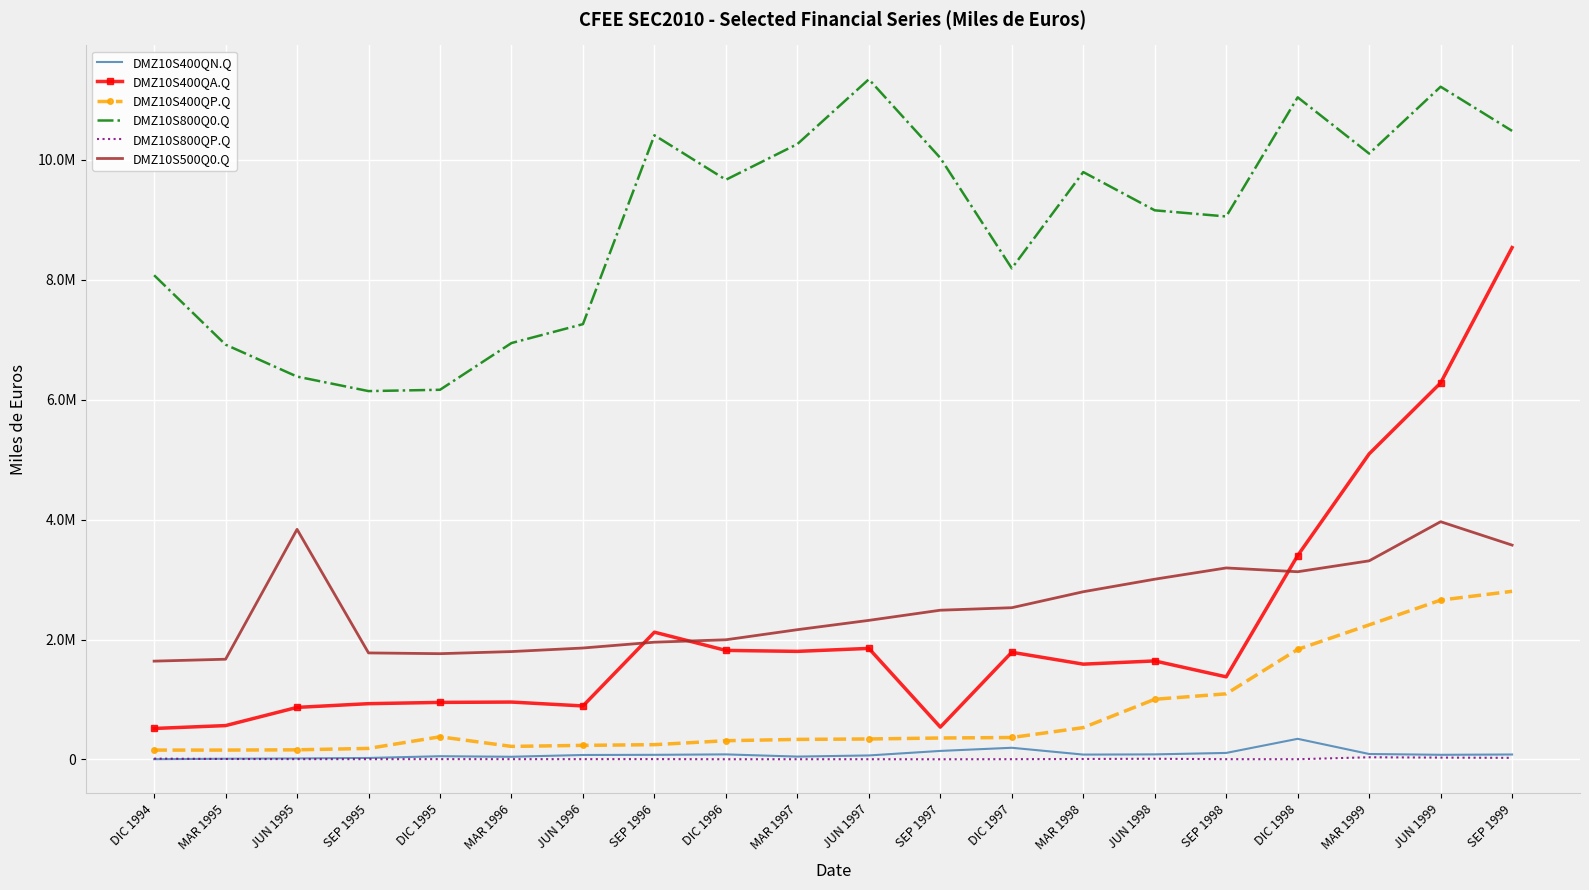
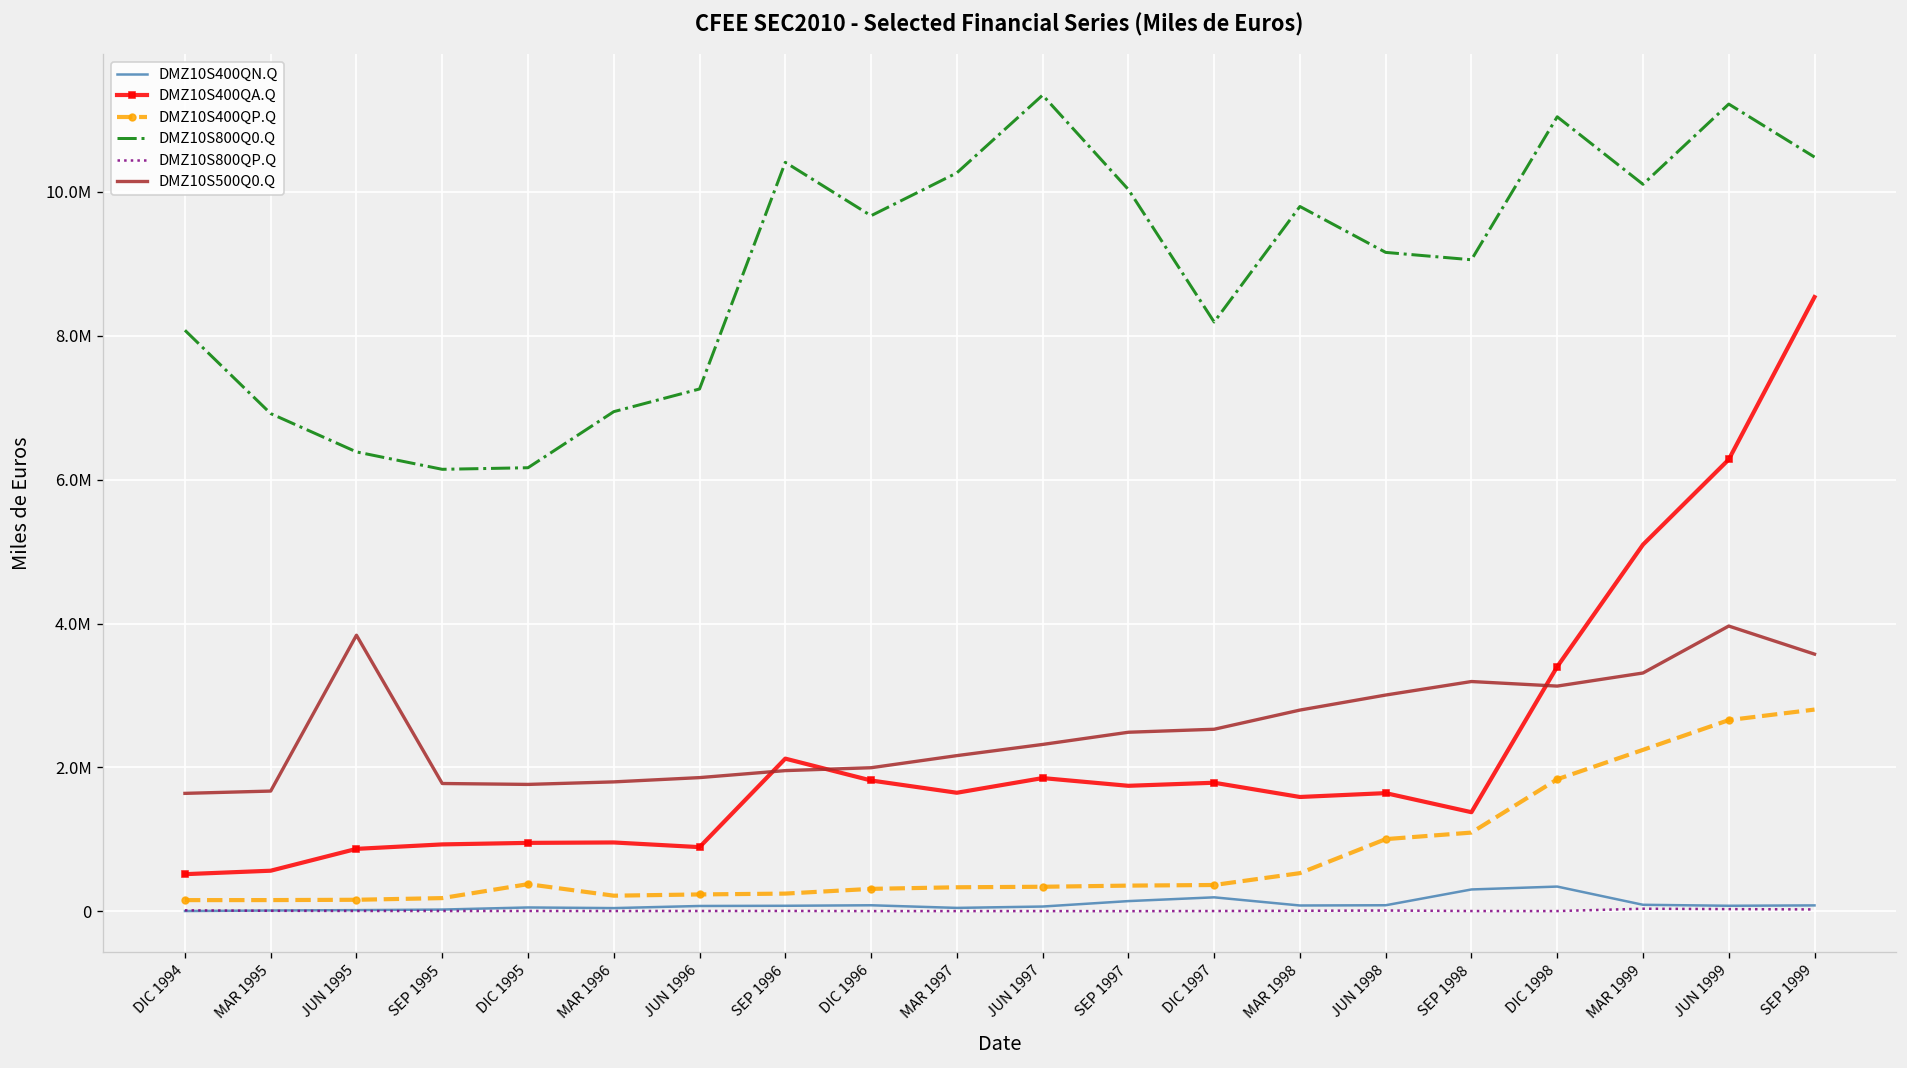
DMZ10S400QA.Q, MAR 1997: 1800000 -> 1600000
DMZ10S400QA.Q, SEP 1997: 500000 -> 1700000
DMZ10S400QN.Q, SEP 1998: 100000 -> 300000
